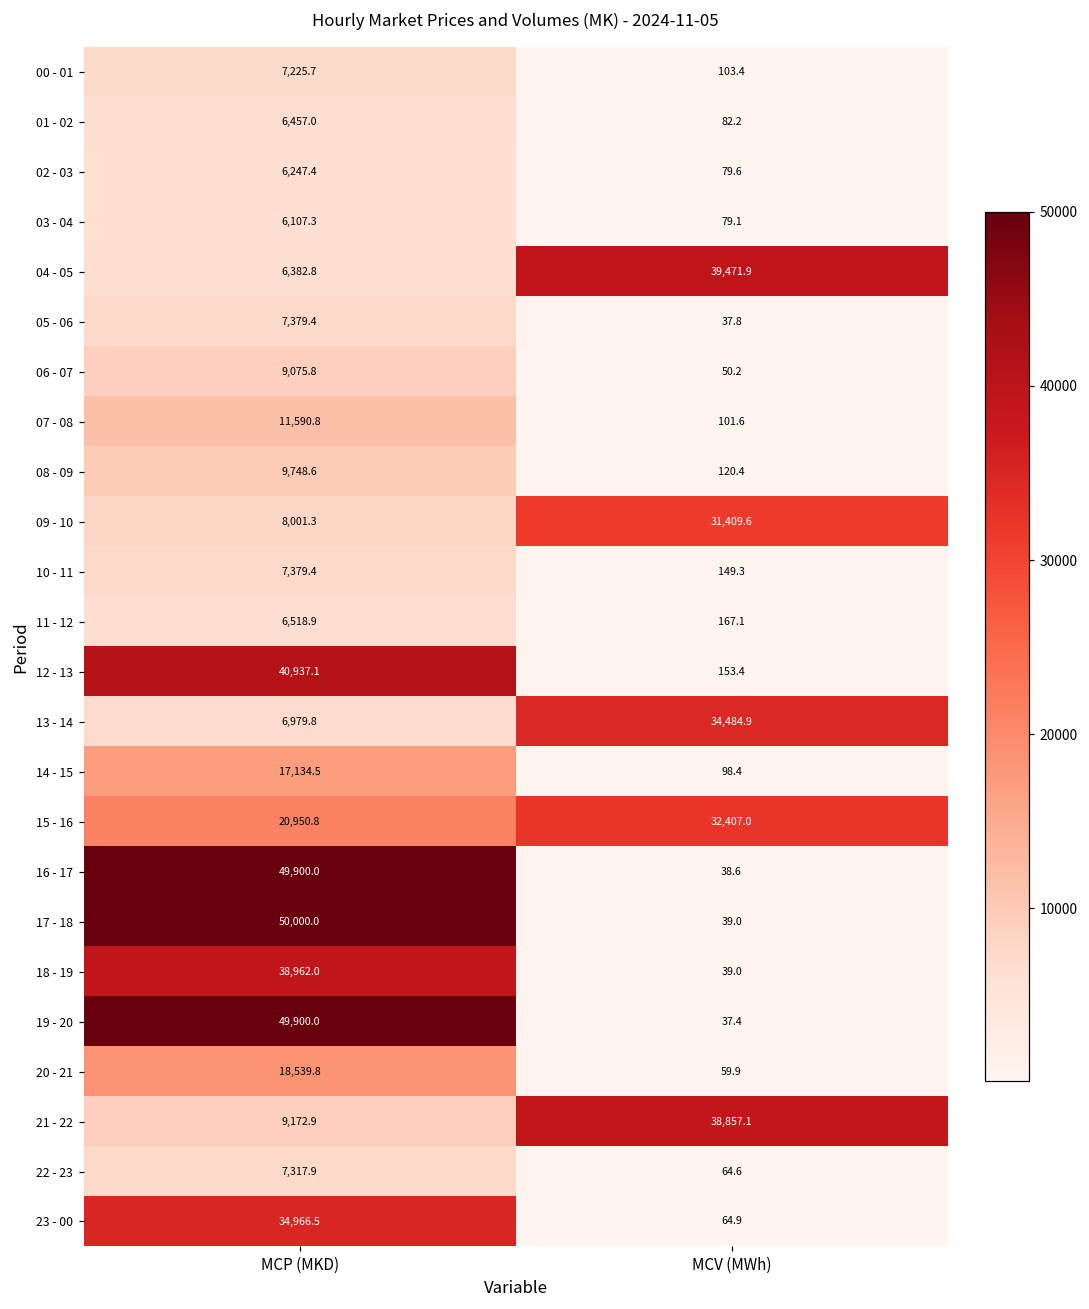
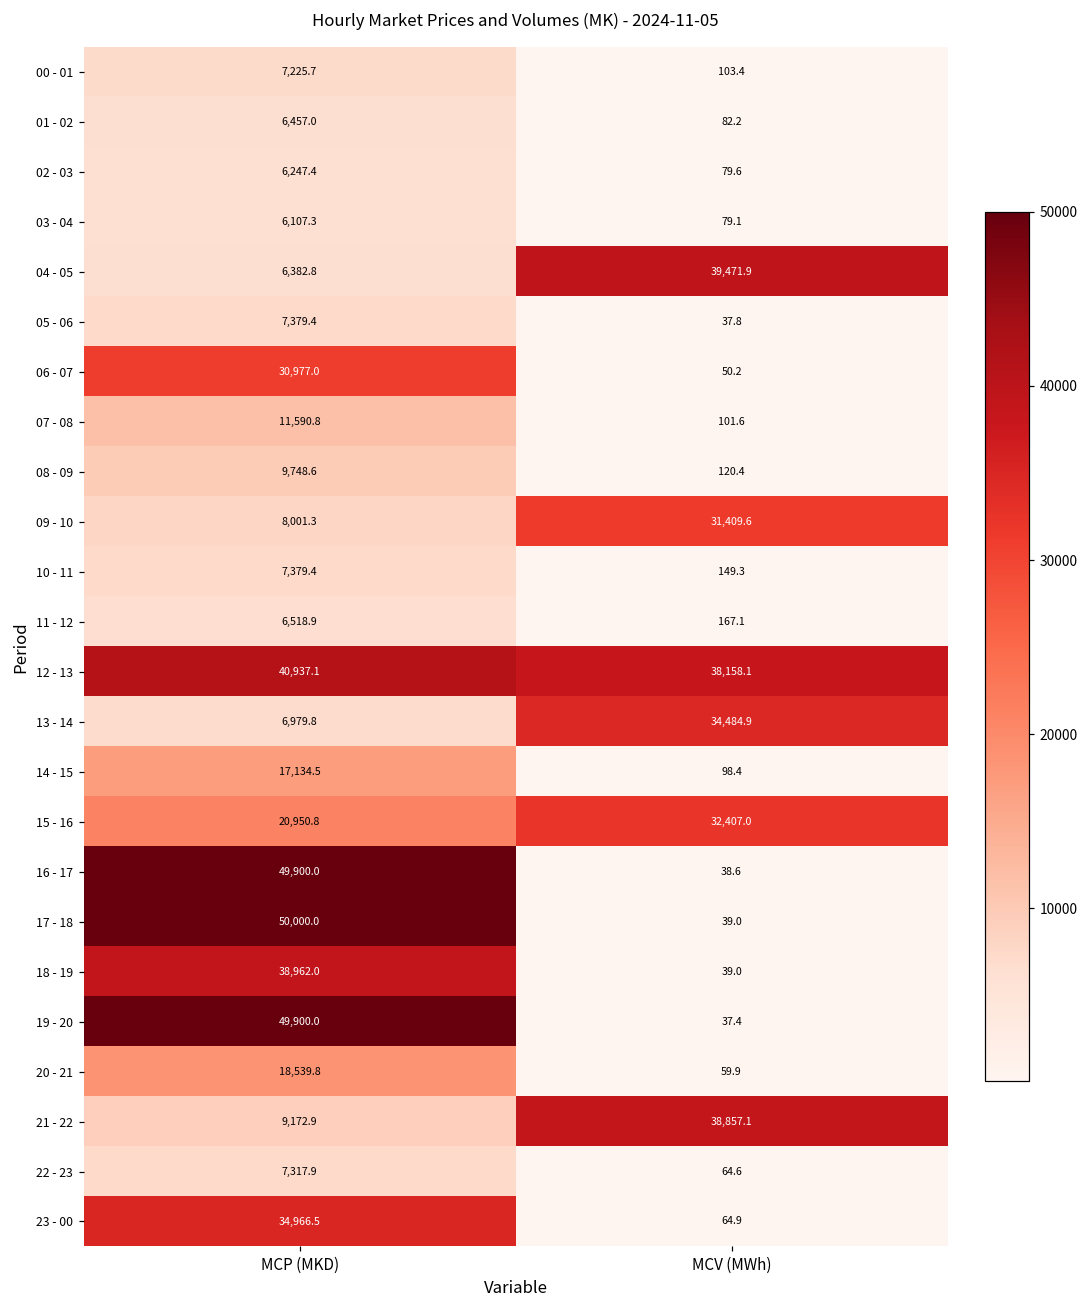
06 - 07, MCP (MKD): 9,075.8 -> 30,977.0
12 - 13, MCV (MWh): 153.4 -> 38,158.1
